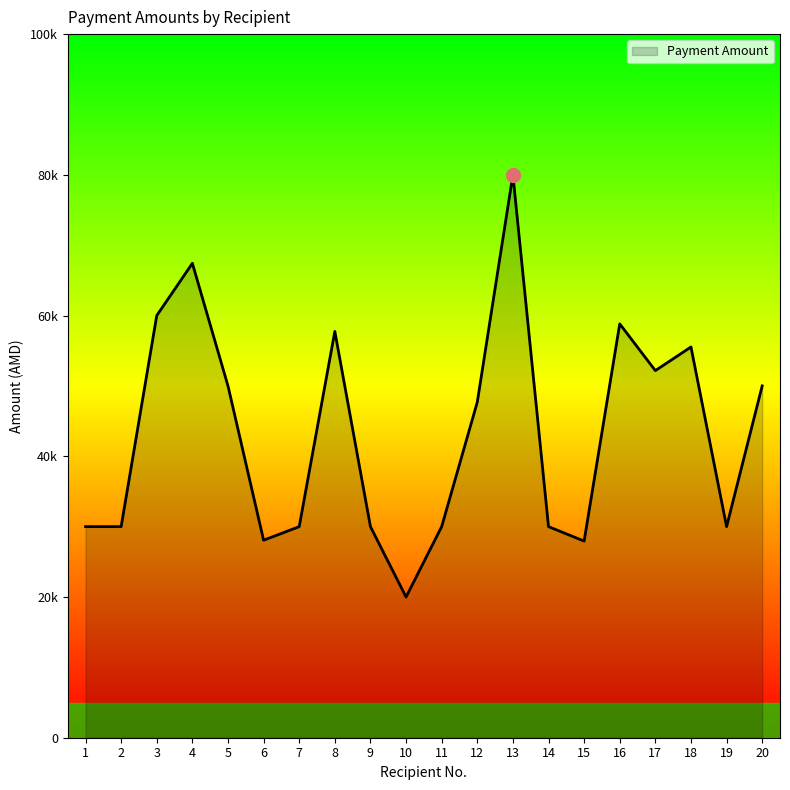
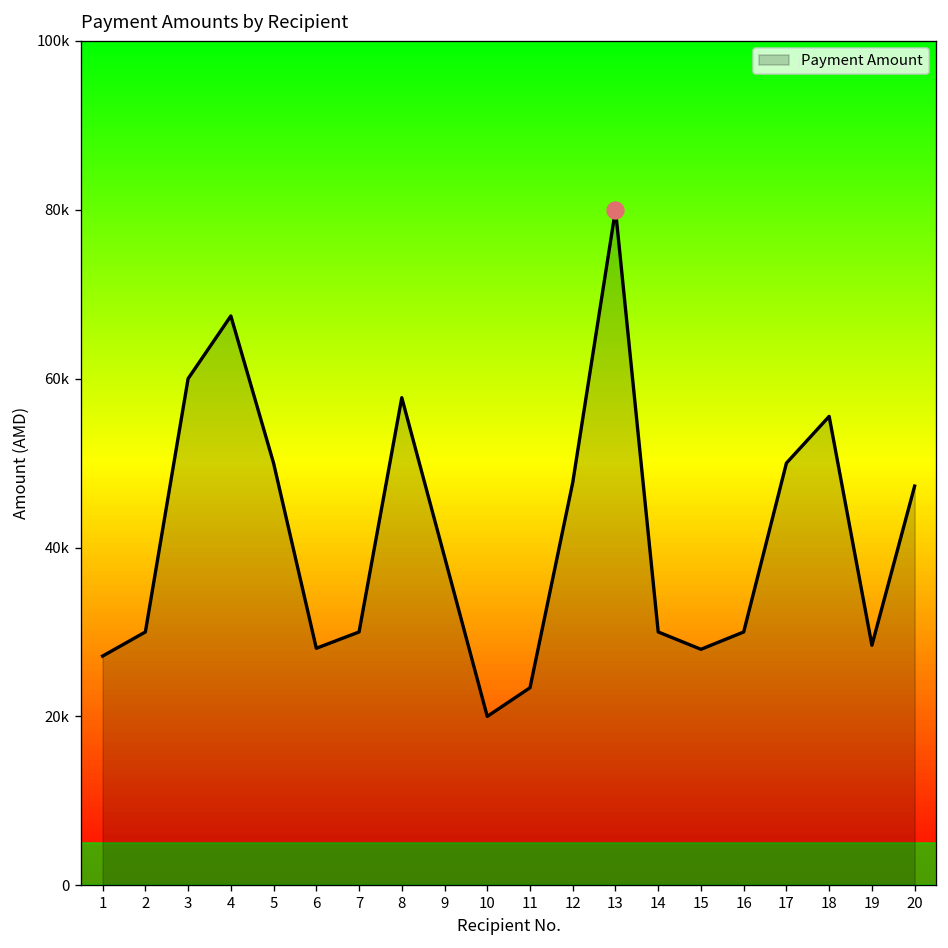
Payment Amount, 1: 30000 -> 27000
Payment Amount, 9: 30000 -> 39000
Payment Amount, 11: 30000 -> 23000
Payment Amount, 16: 59000 -> 30000
Payment Amount, 17: 52000 -> 50000
Payment Amount, 19: 30000 -> 28000
Payment Amount, 20: 50000 -> 47000
